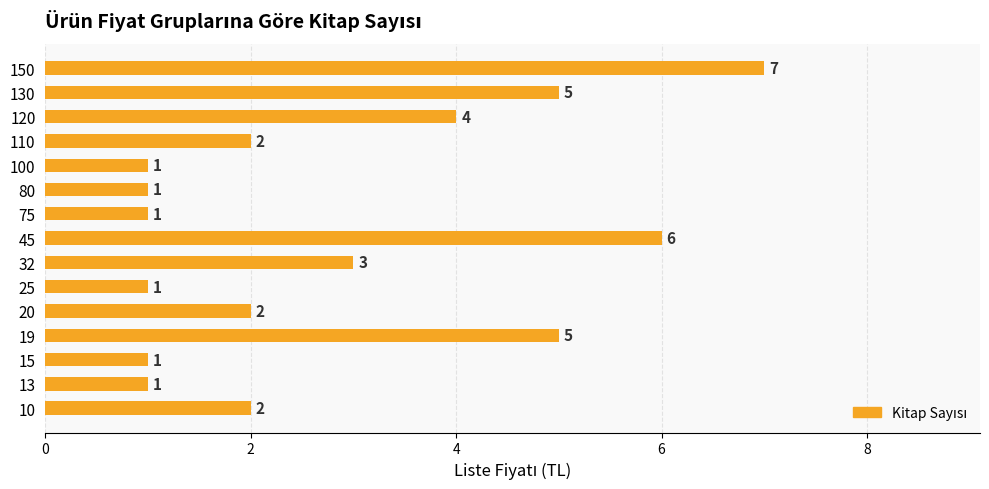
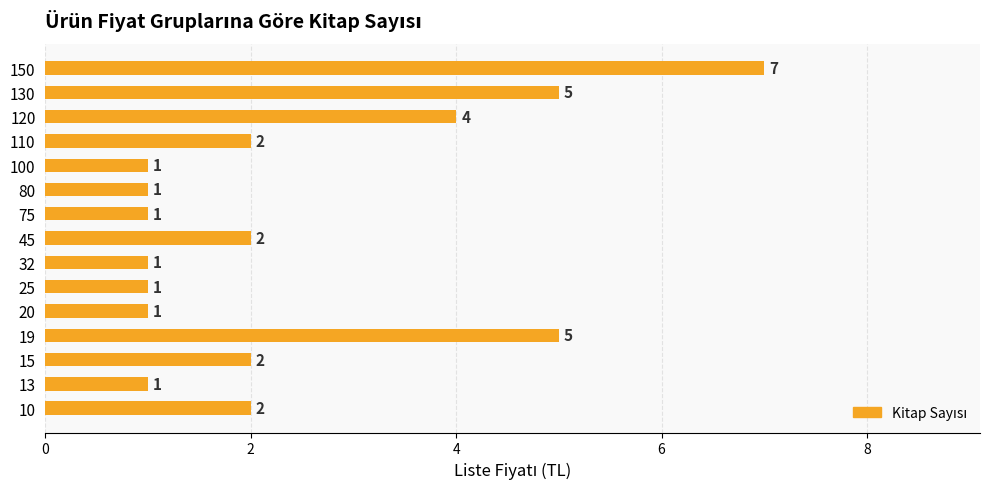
45: 6 -> 2
32: 3 -> 1
20: 2 -> 1
15: 1 -> 2
